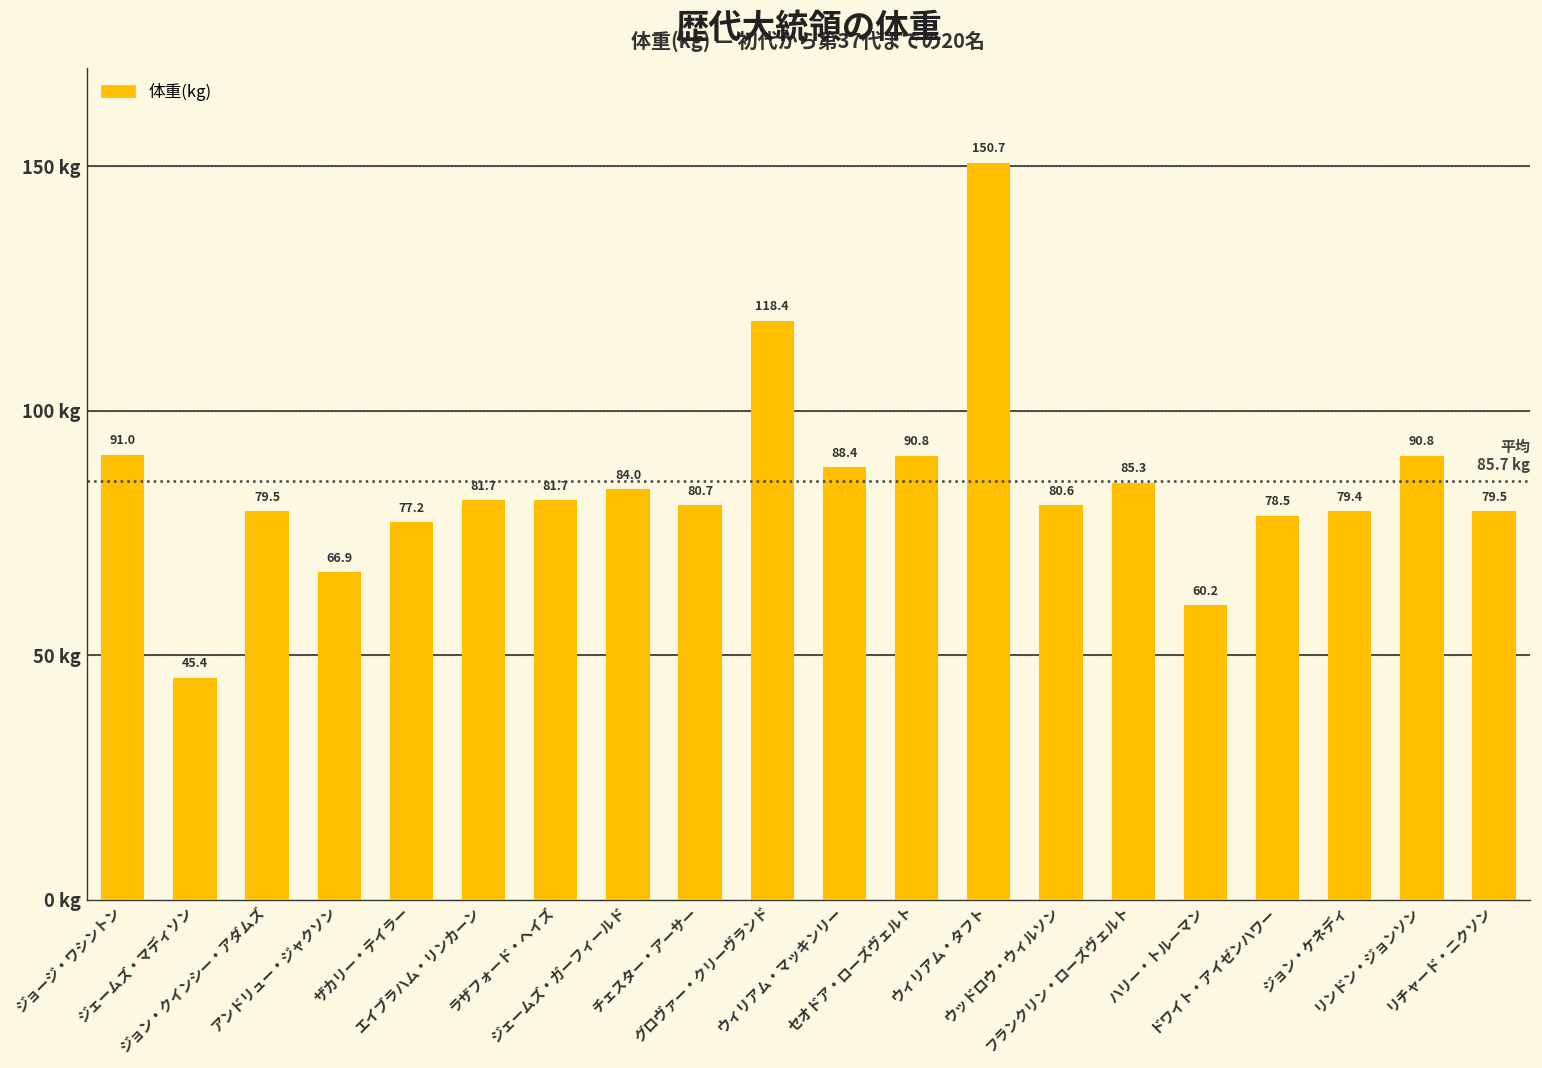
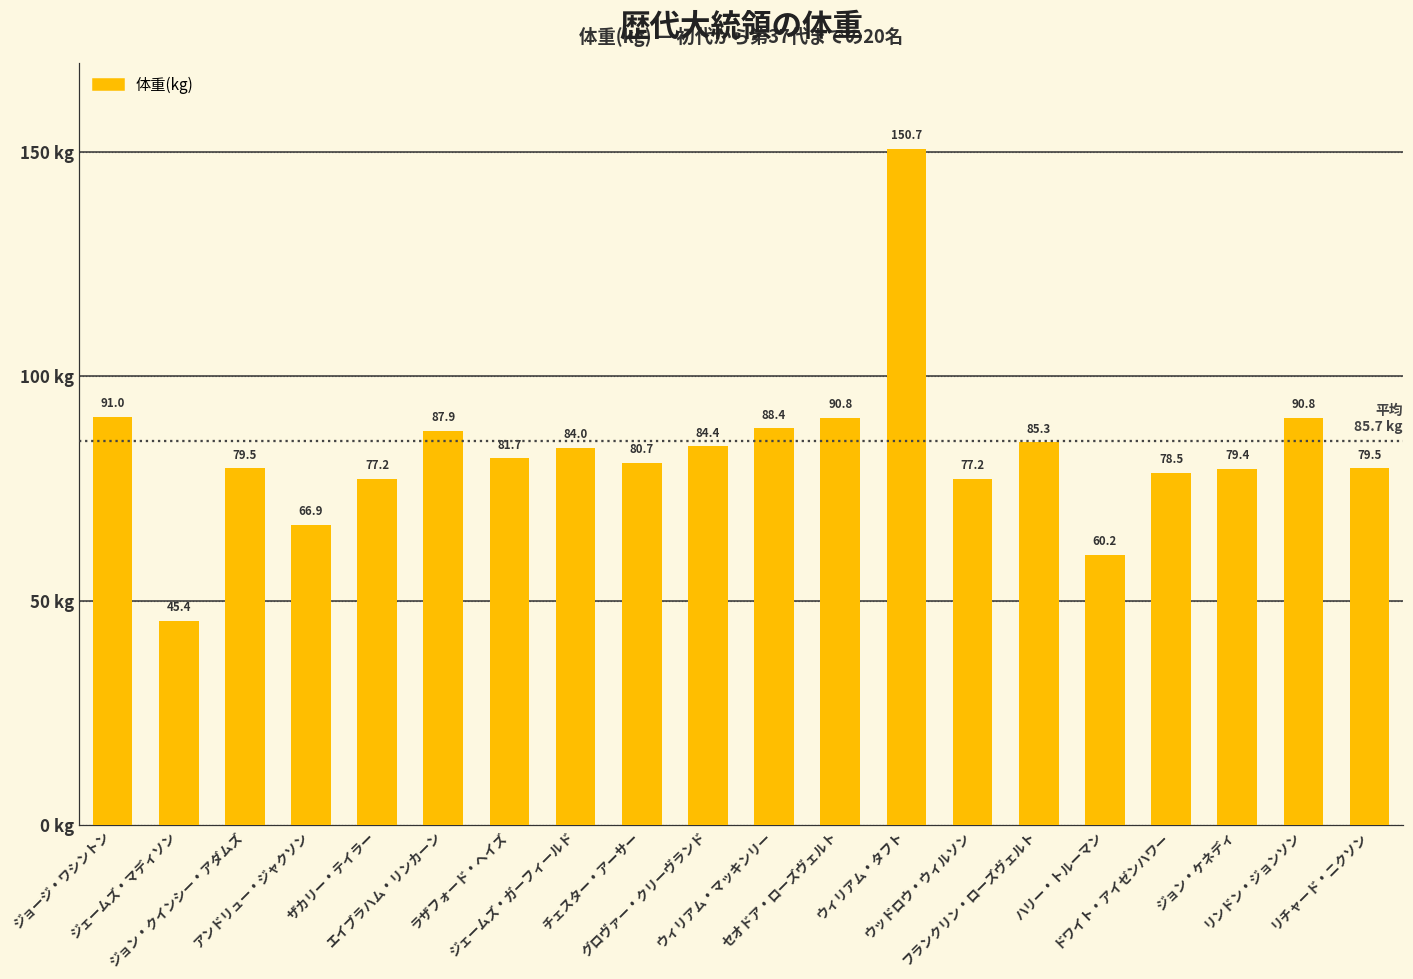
エイブラハム・リンカーン: 81.7 -> 87.9
グロヴァー・クリーヴランド: 118.4 -> 84.4
ウッドロウ・ウィルソン: 80.6 -> 77.2
